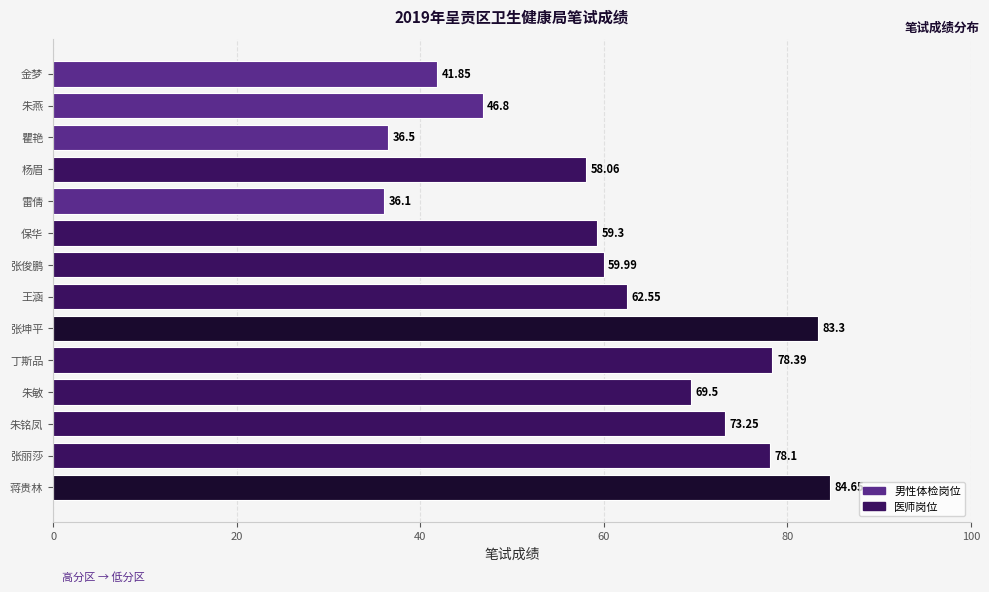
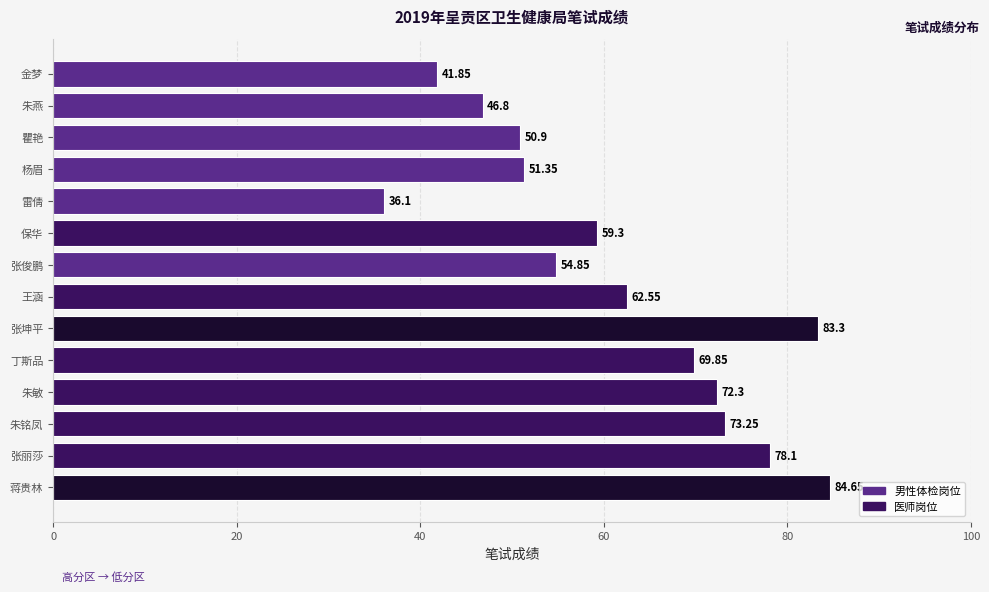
瞿艳: 36.5 -> 50.9
杨眉: 58.06 -> 51.35
张俊鹏: 59.99 -> 54.85
丁斯品: 78.39 -> 69.85
朱敏: 69.5 -> 72.3
